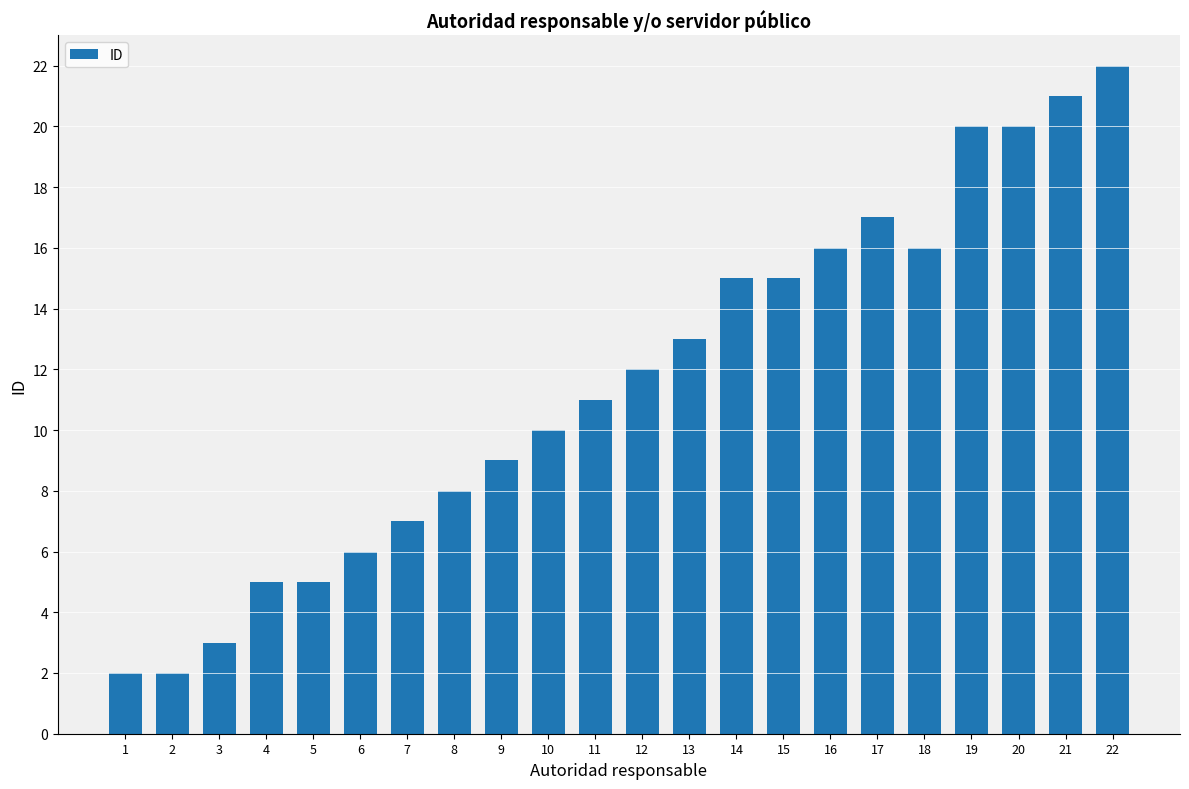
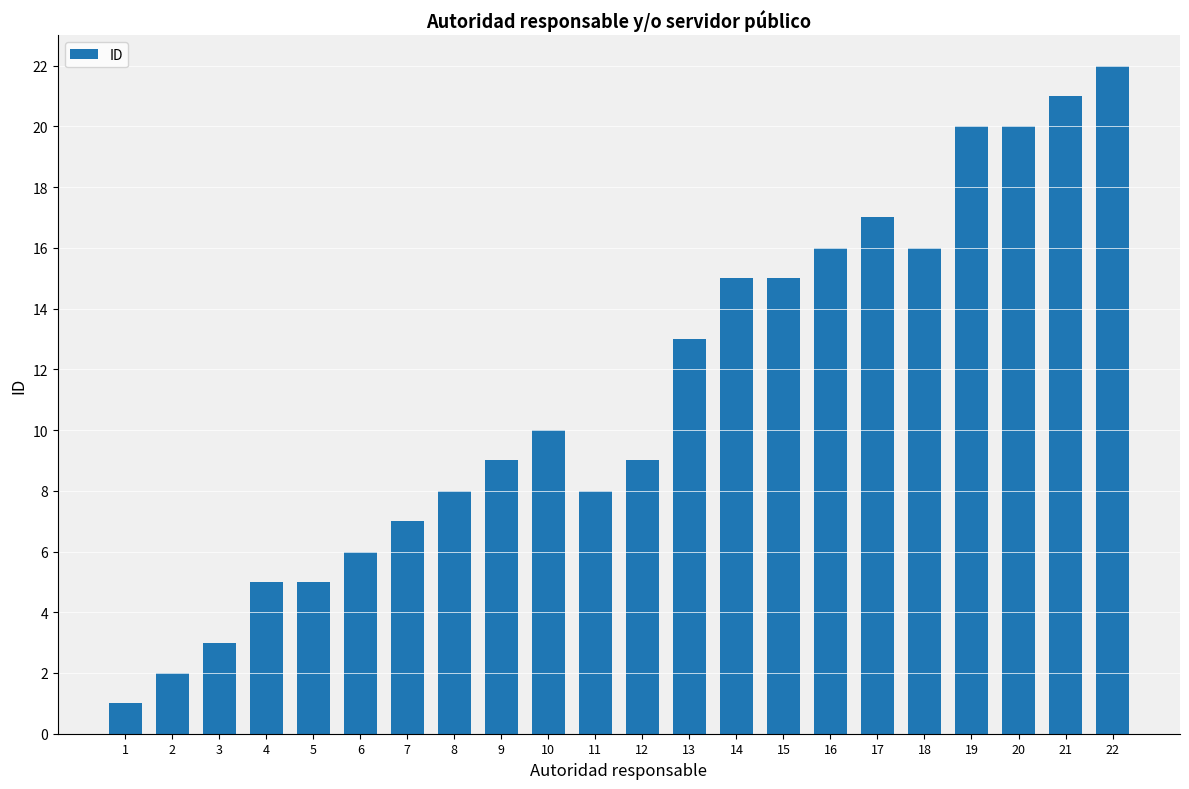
1: 2 -> 1
11: 11 -> 8
12: 12 -> 9
